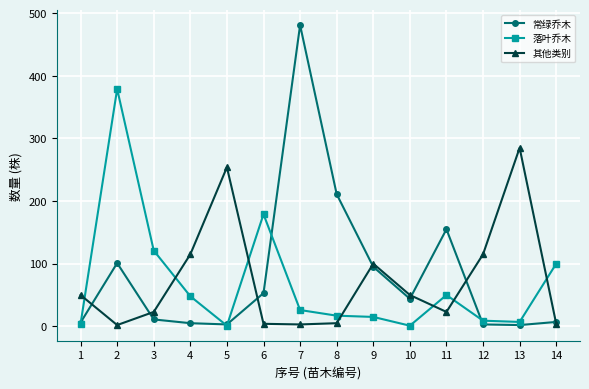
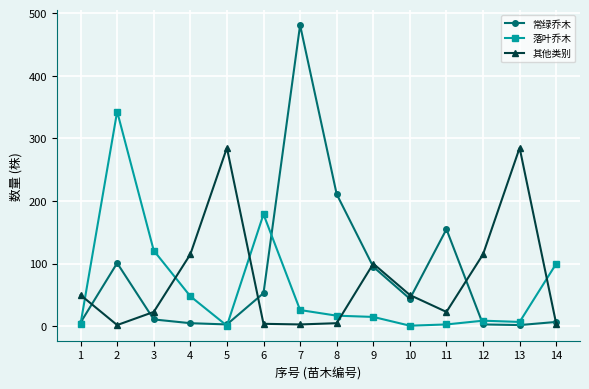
落叶乔木, 2: 380 -> 340
其他类别, 5: 250 -> 290
落叶乔木, 11: 50 -> 0
